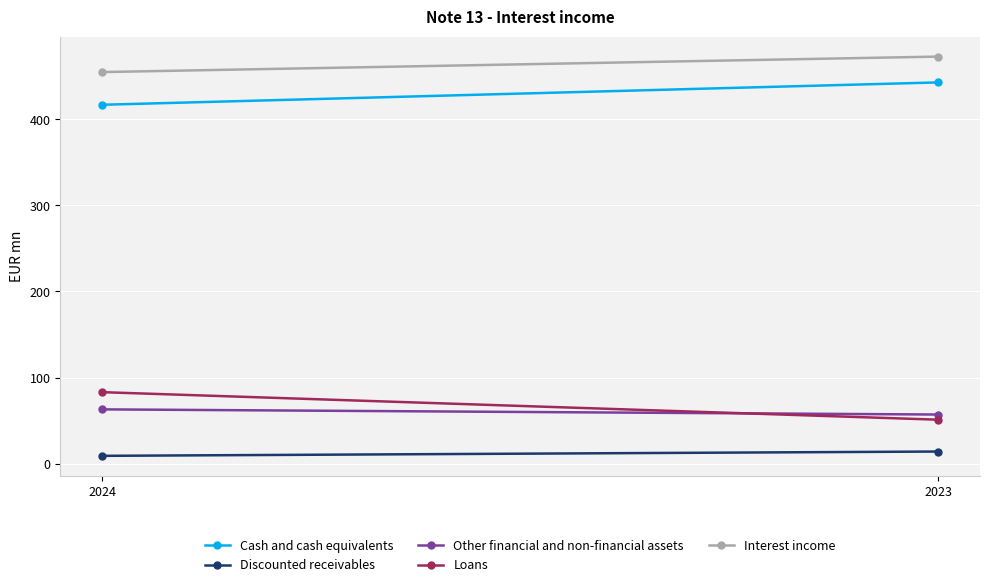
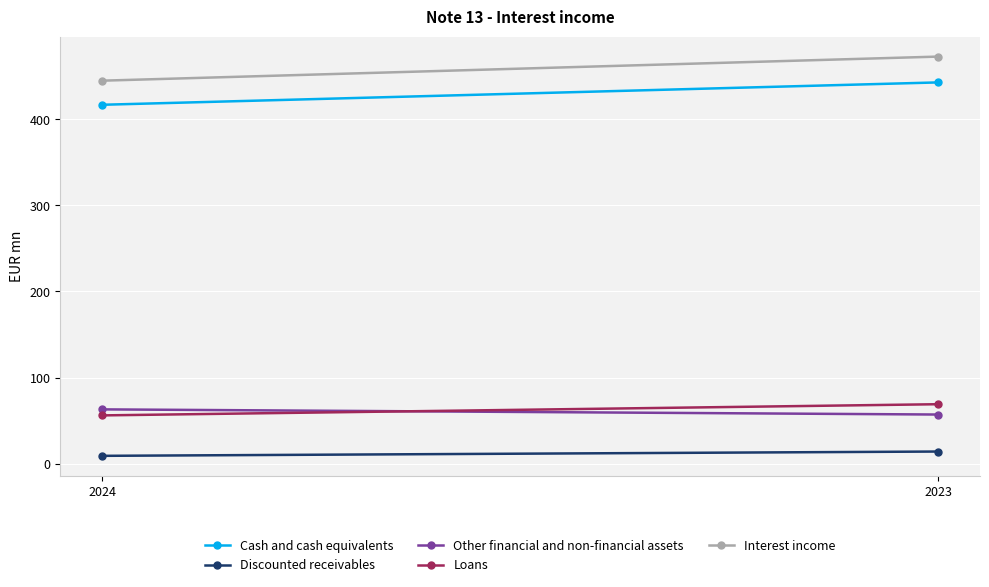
Loans, 2024: 80 -> 60
Interest income, 2024: 460 -> 450
Loans, 2023: 50 -> 70
